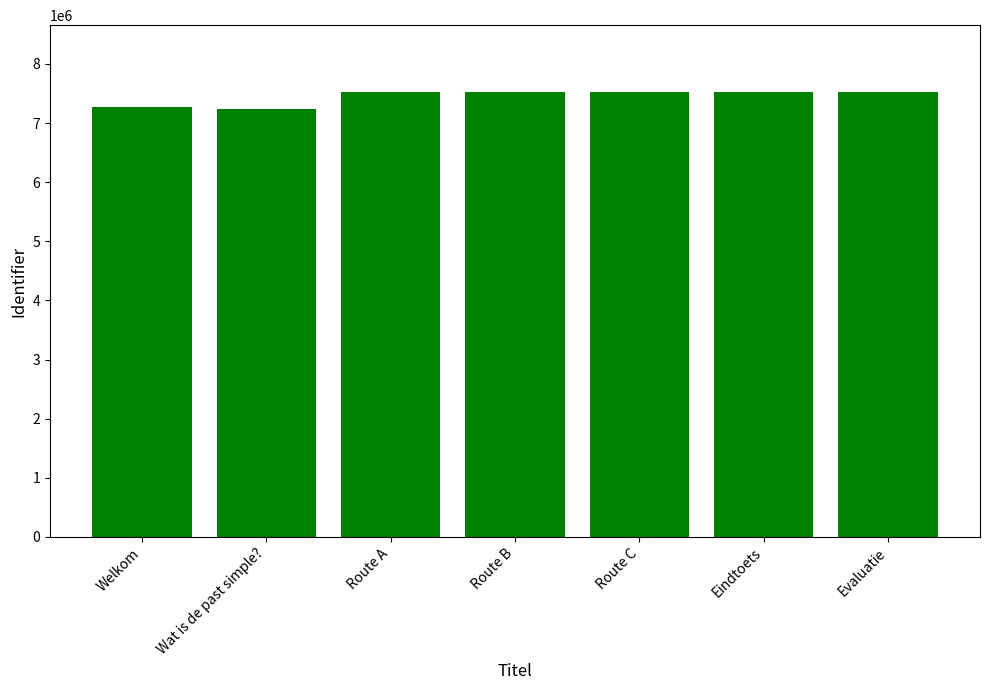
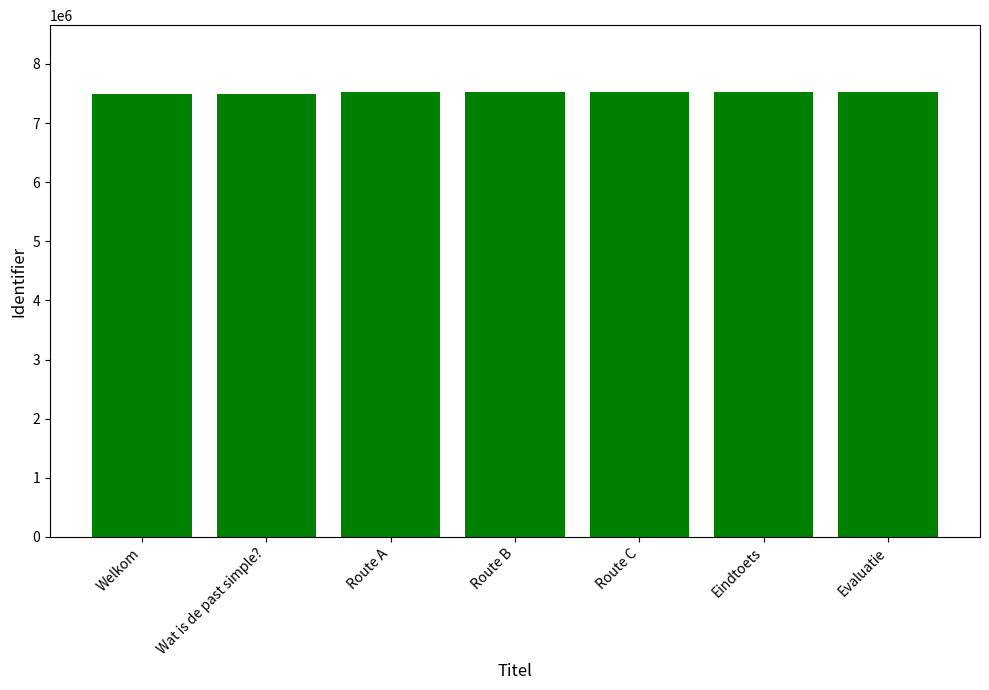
Welkom: 7300000 -> 7500000
Wat is de past simple?: 7200000 -> 7500000
